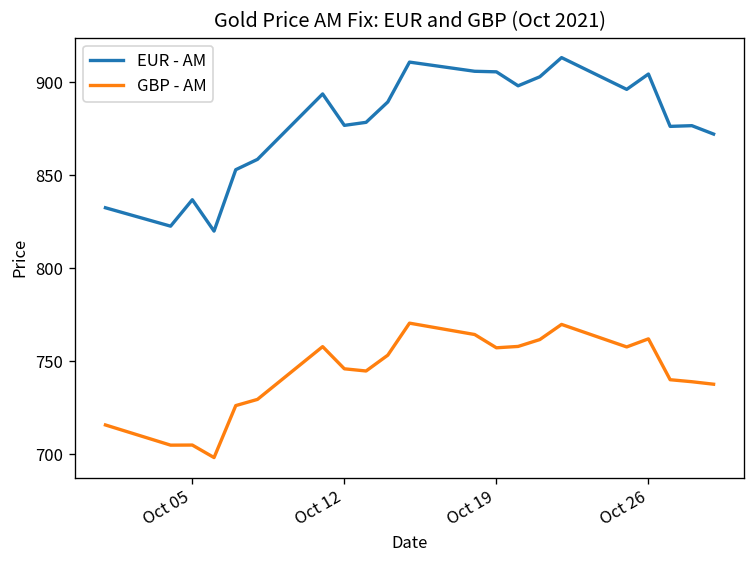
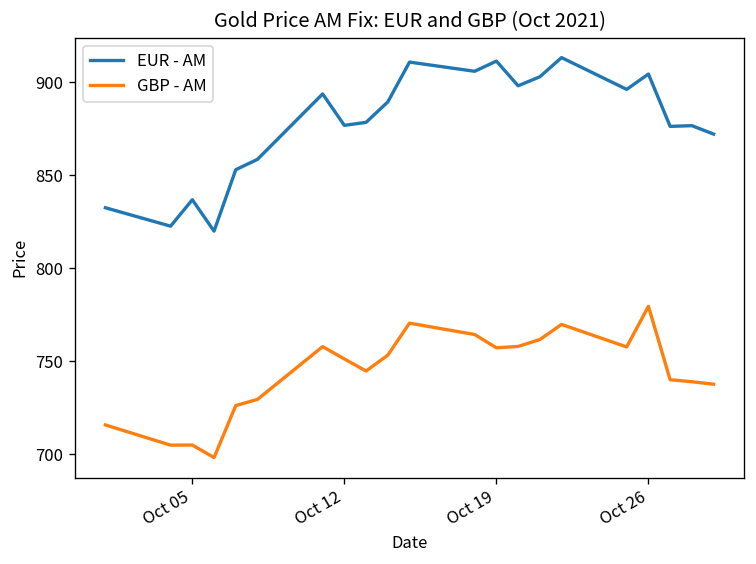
GBP - AM, Oct 12: 746 -> 751
EUR - AM, Oct 19: 906 -> 911
GBP - AM, Oct 26: 762 -> 779
